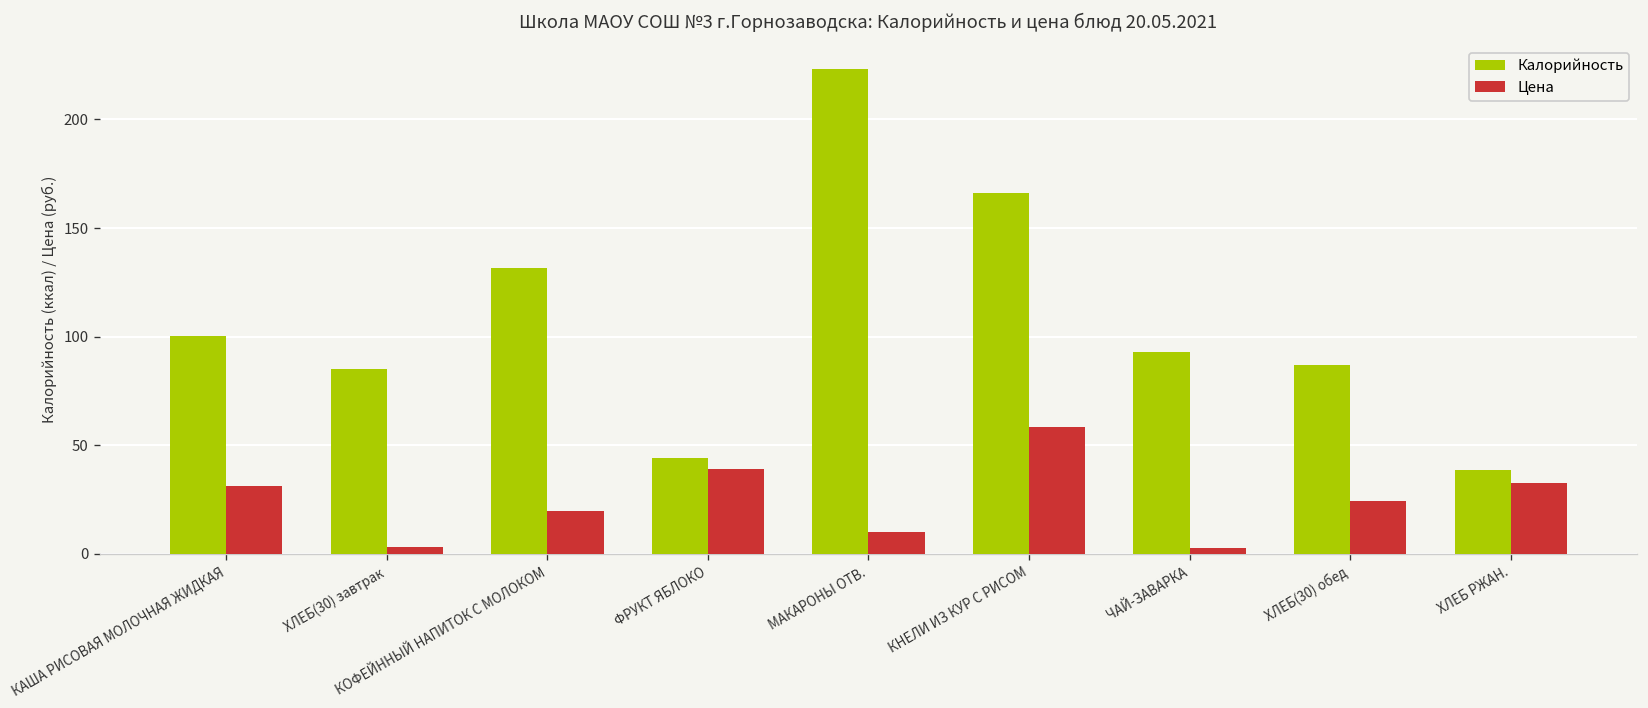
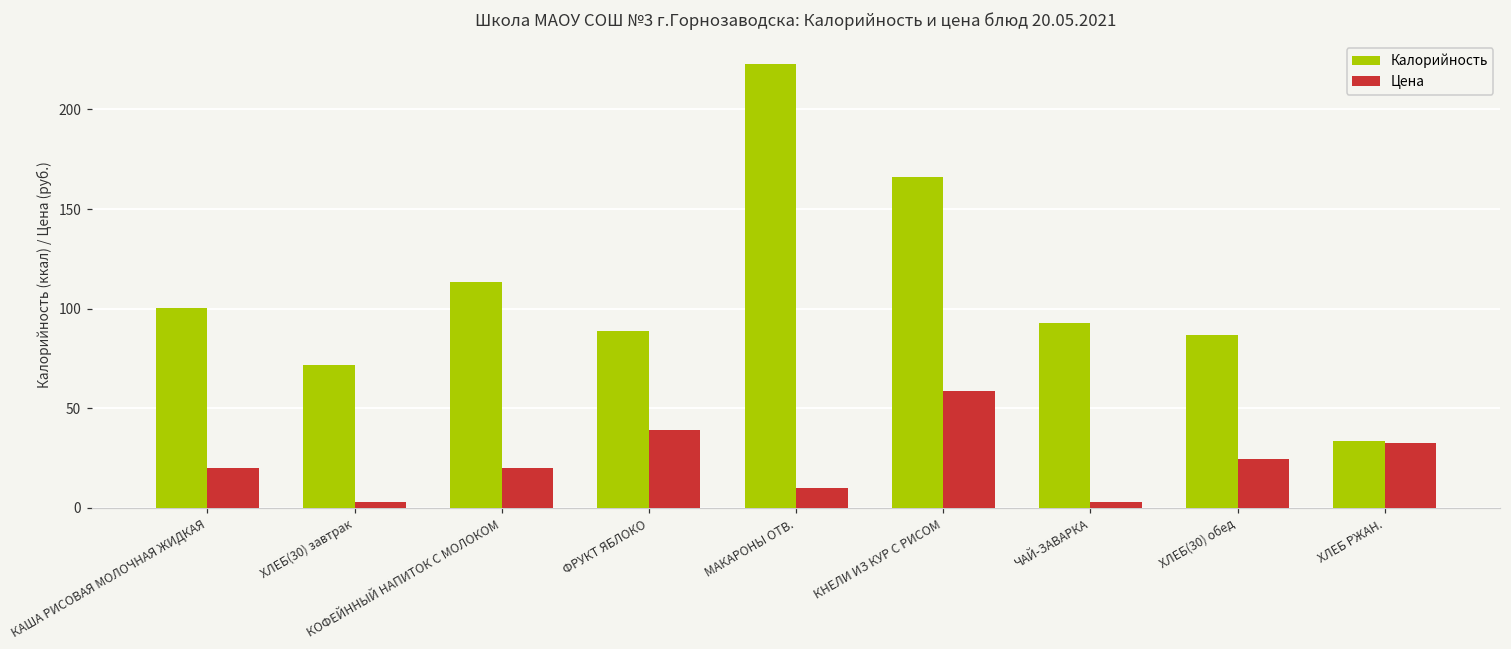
Цена, КАША РИСОВАЯ МОЛОЧНАЯ ЖИДКАЯ: 31 -> 20
Калорийность, ХЛЕБ(30) завтрак: 85 -> 72
Калорийность, КОФЕЙННЫЙ НАПИТОК С МОЛОКОМ: 132 -> 113
Калорийность, ФРУКТ ЯБЛОКО: 44 -> 89
Калорийность, ХЛЕБ РЖАН.: 39 -> 34
